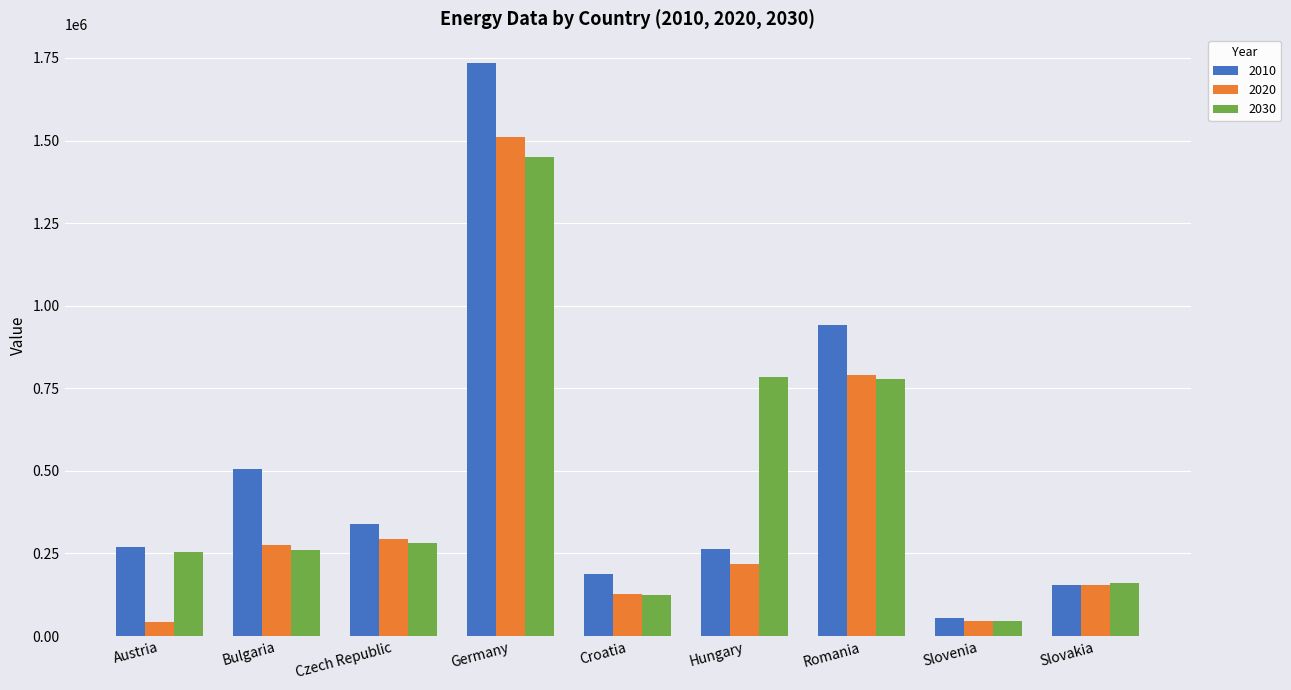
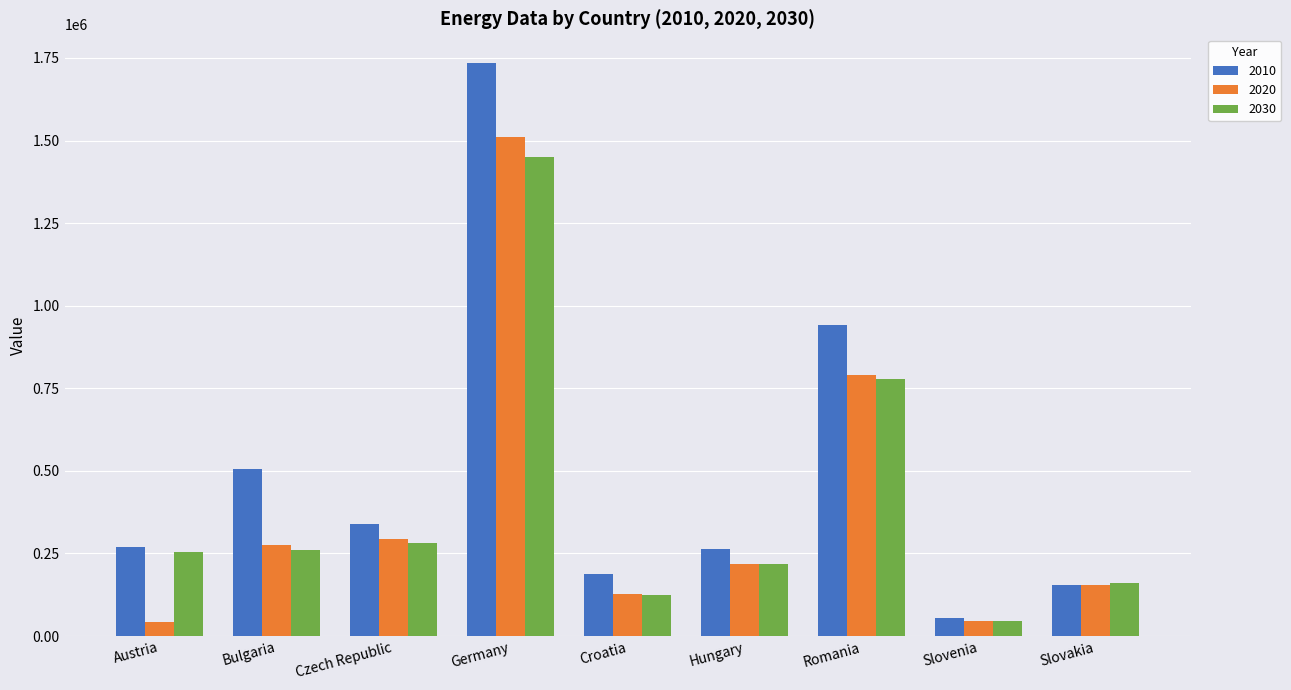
2030, Hungary: 790000 -> 220000
